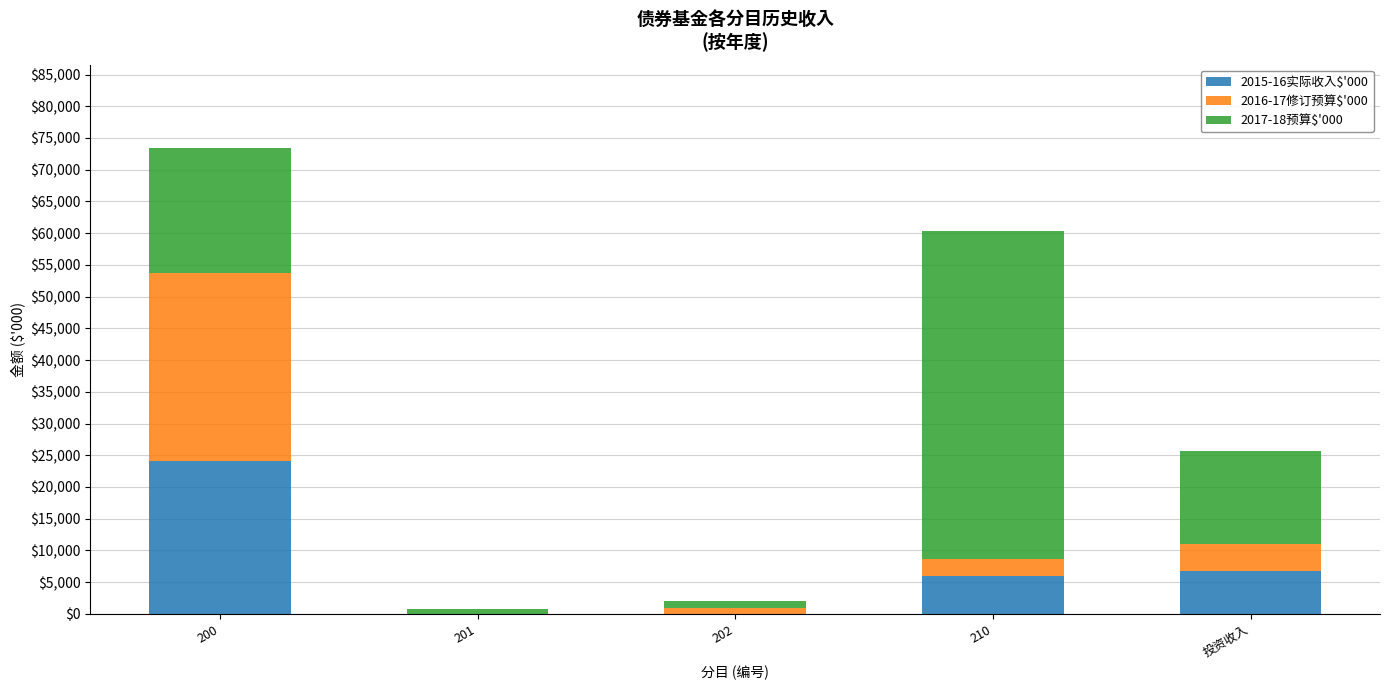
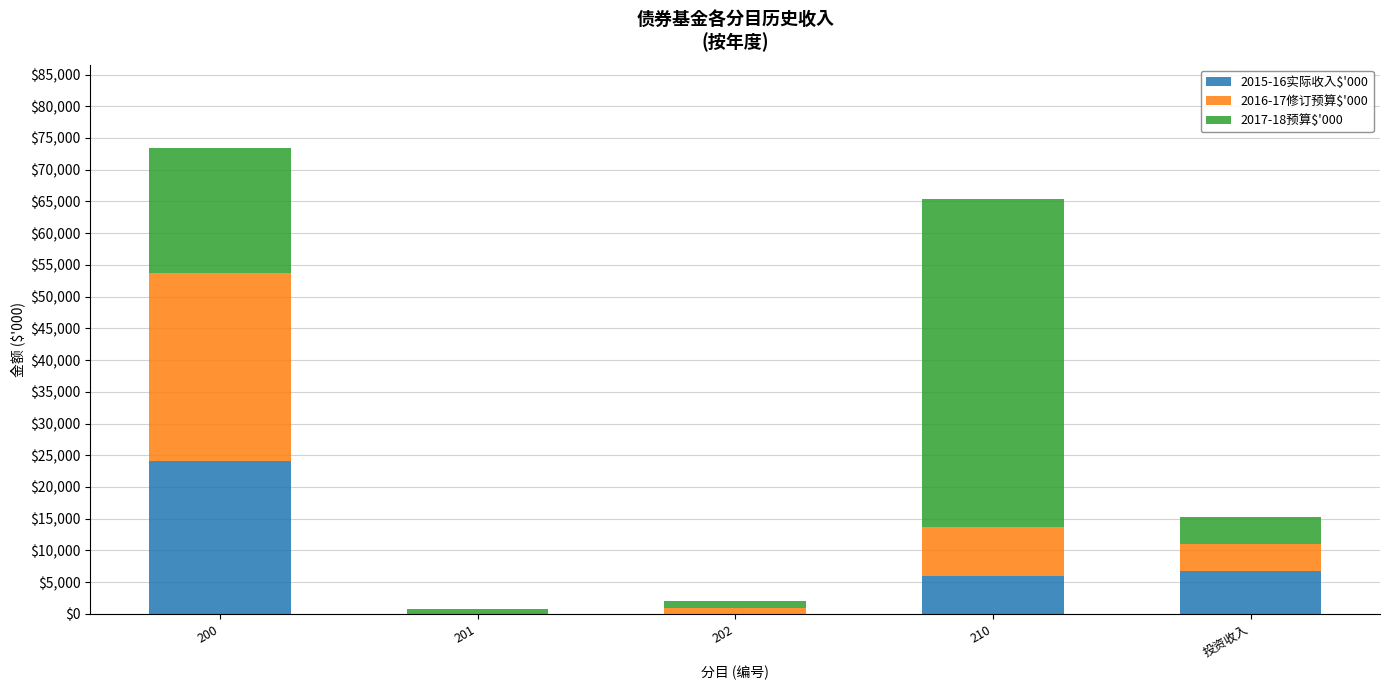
2016-17修订预算$'000, 210: $3,000 -> $8,000
2017-18预算$'000, 投资收入: $15,000 -> $4,000
